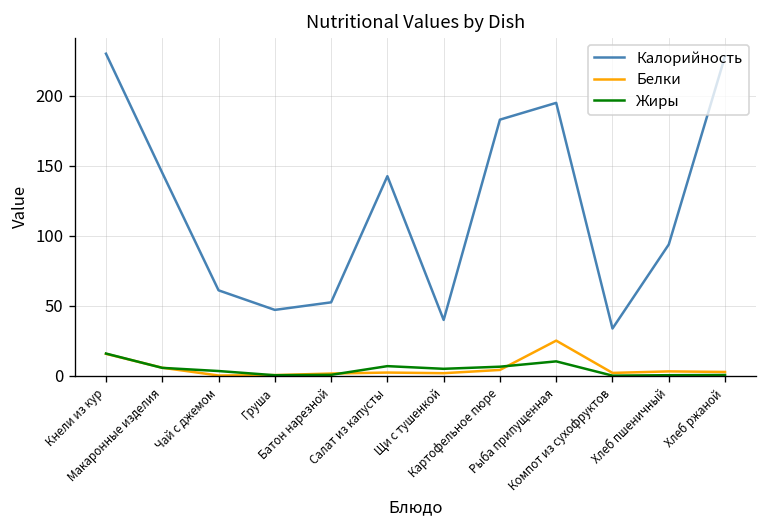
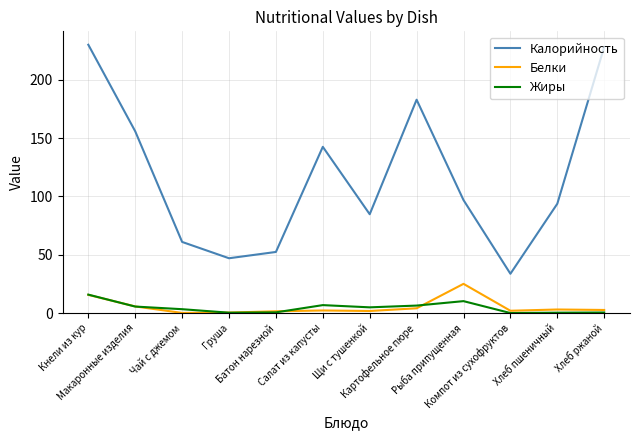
Калорийность, Макаронные изделия: 145 -> 156
Калорийность, Щи с тушенкой: 40 -> 85
Калорийность, Рыба припущенная: 195 -> 97
